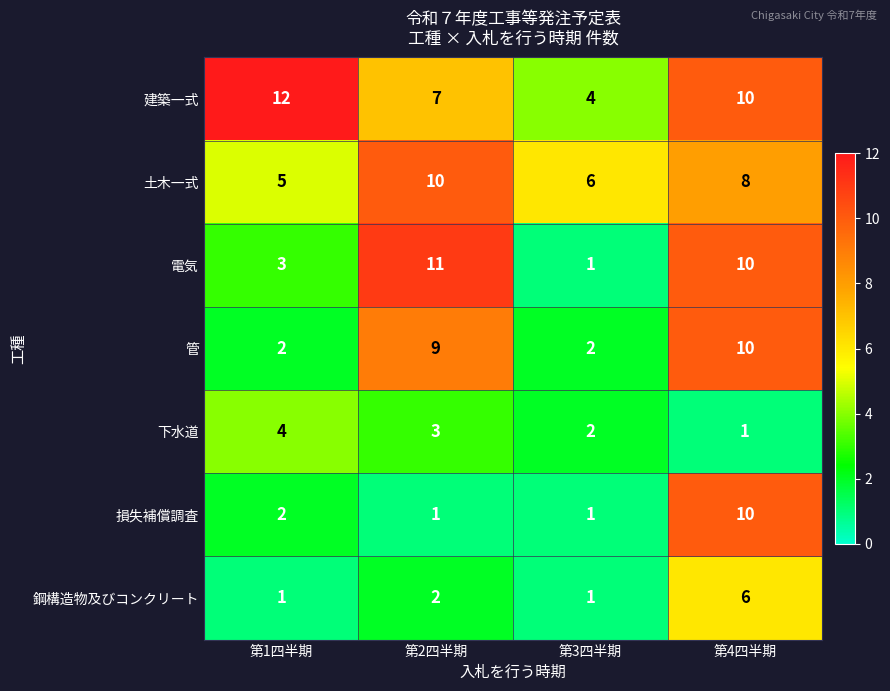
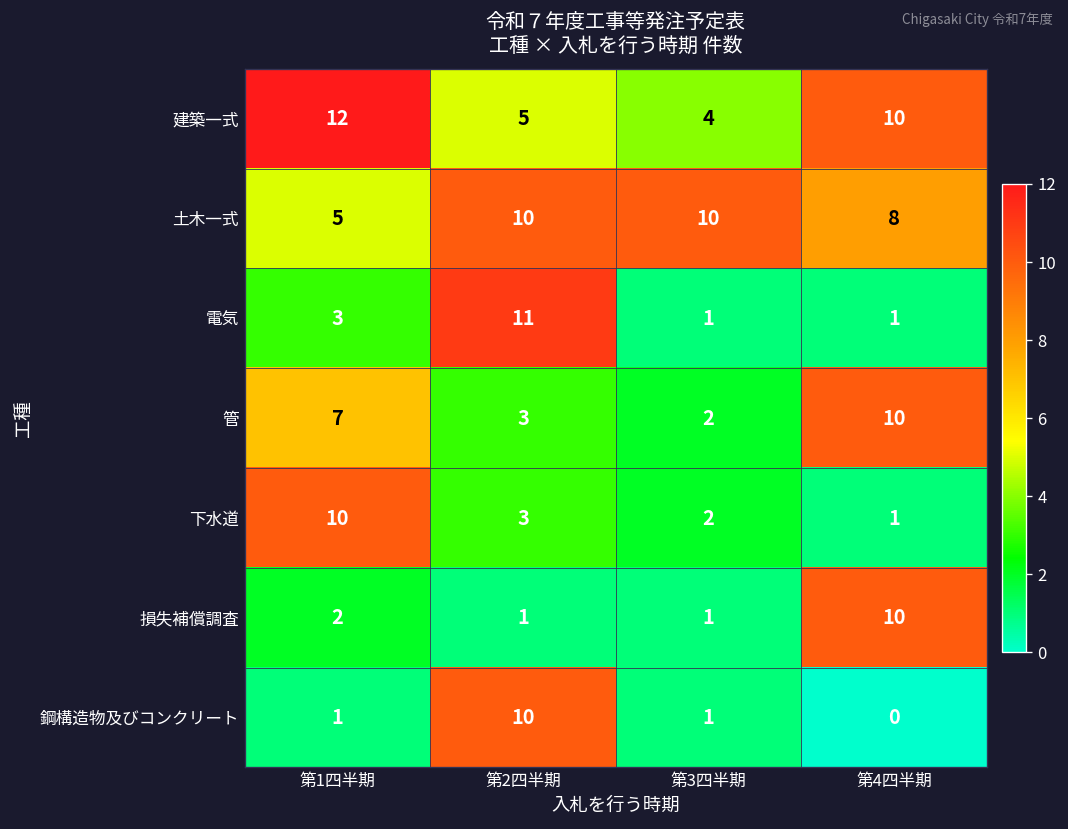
建築一式, 第2四半期: 7 -> 5
土木一式, 第3四半期: 6 -> 10
電気, 第4四半期: 10 -> 1
管, 第1四半期: 2 -> 7
管, 第2四半期: 9 -> 3
下水道, 第1四半期: 4 -> 10
鋼構造物及びコンクリート, 第2四半期: 2 -> 10
鋼構造物及びコンクリート, 第4四半期: 6 -> 0
